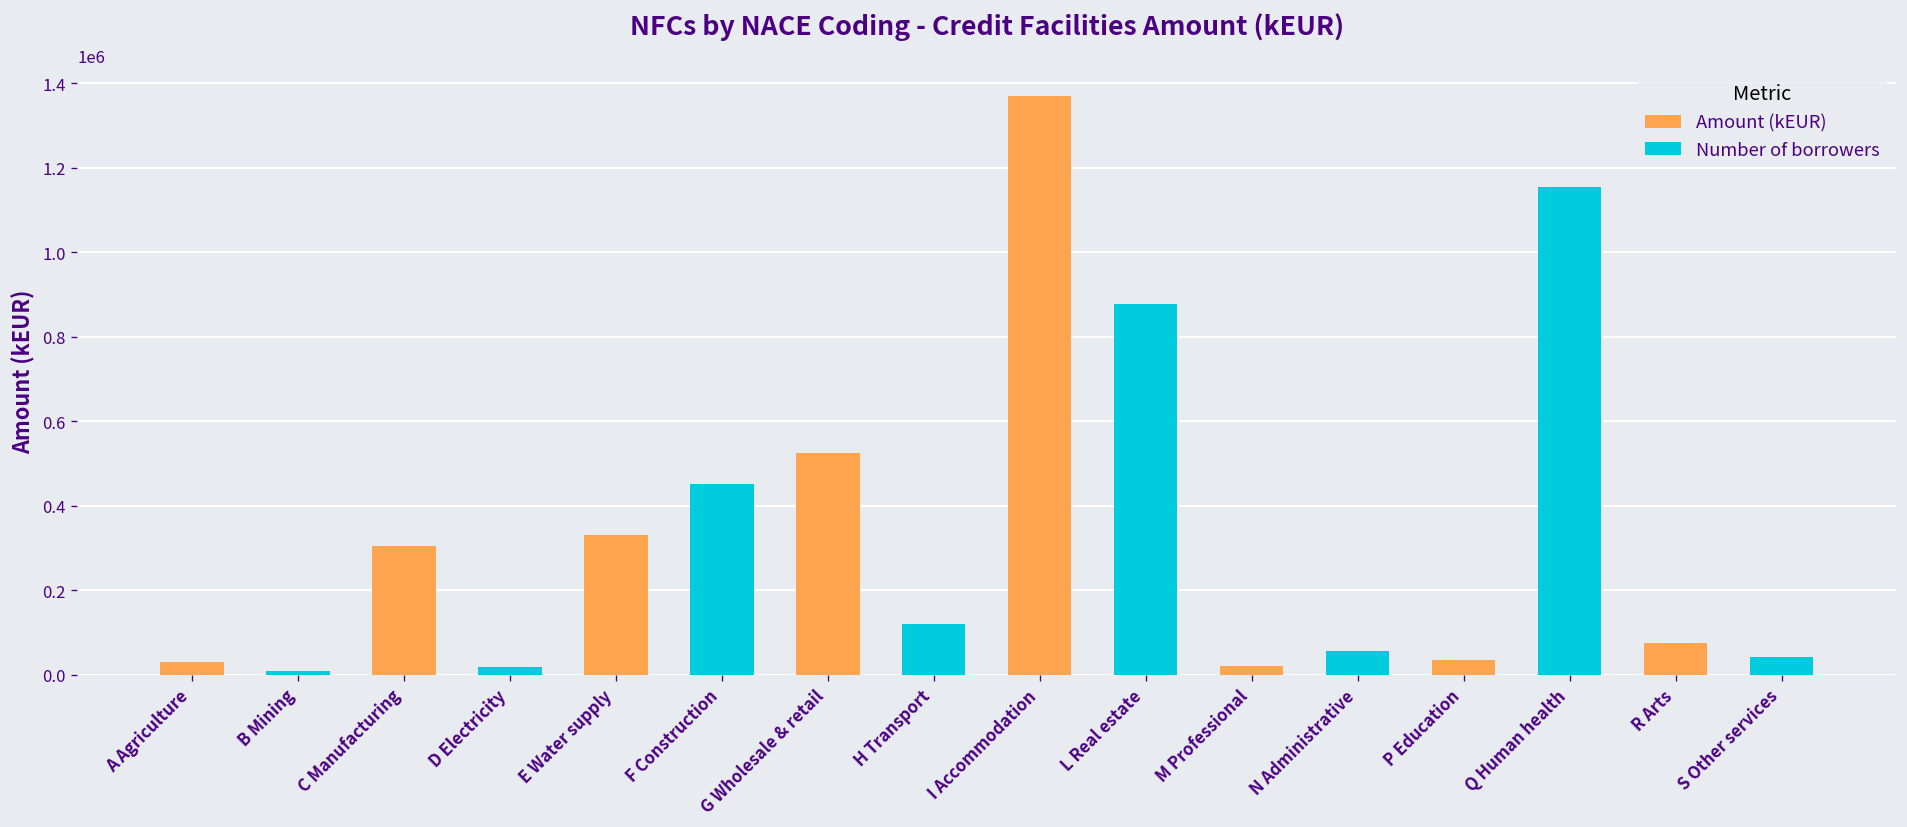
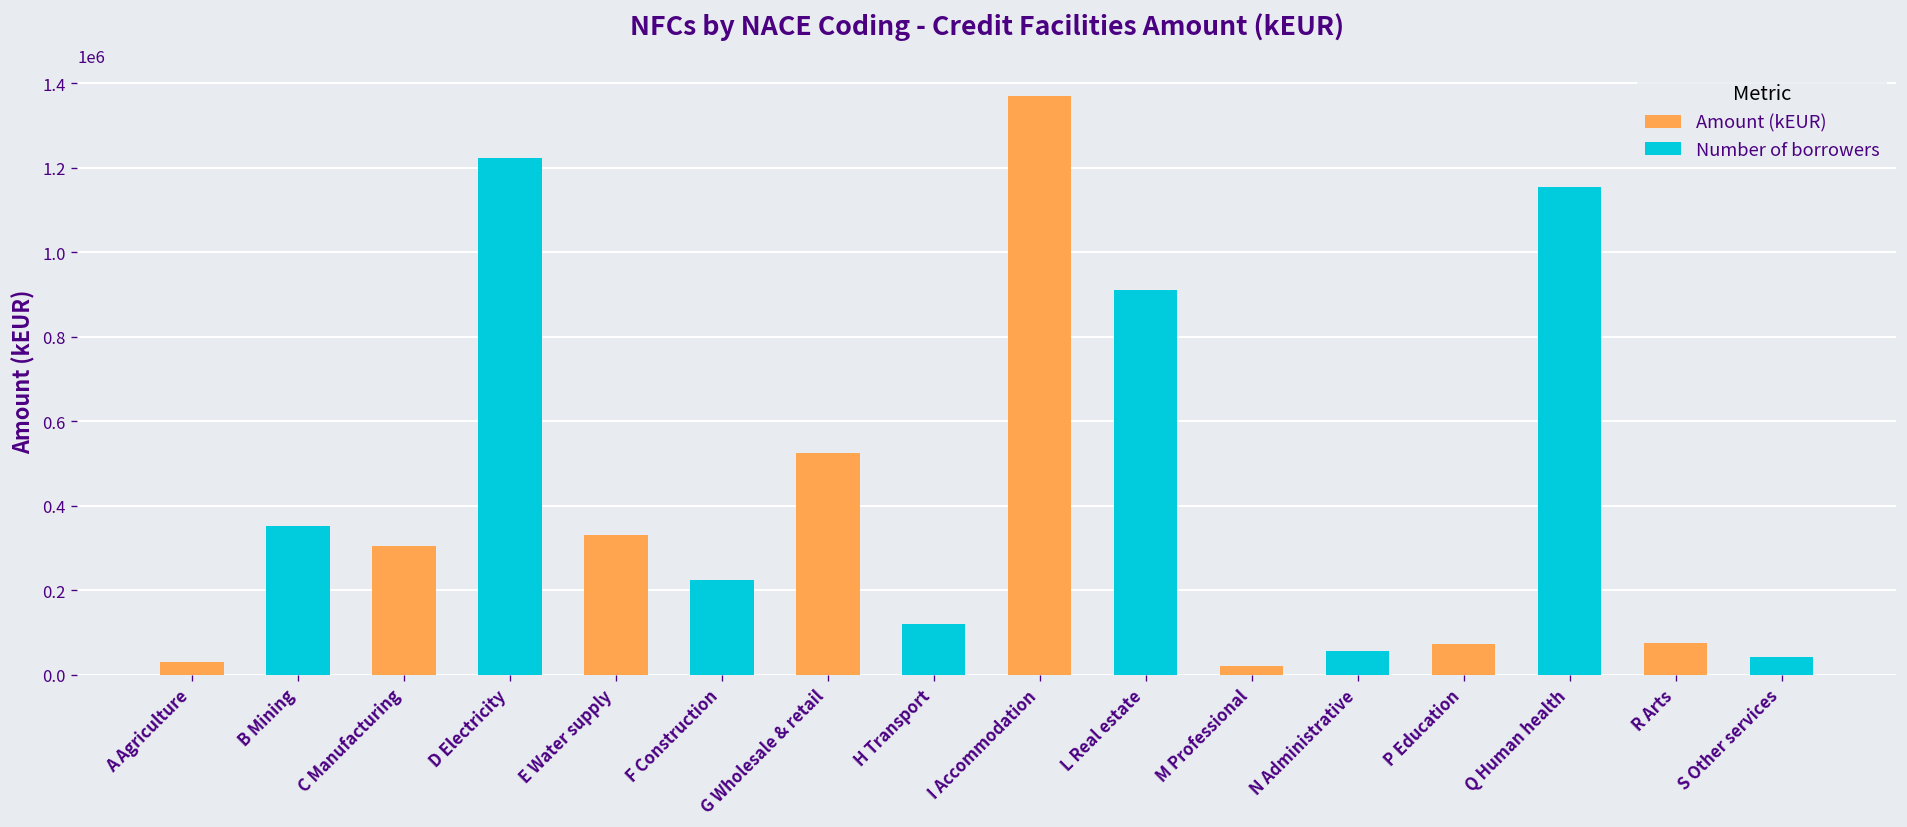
B Mining: 10000 -> 350000
D Electricity: 20000 -> 1220000
F Construction: 450000 -> 220000
L Real estate: 880000 -> 910000
P Education: 40000 -> 70000
